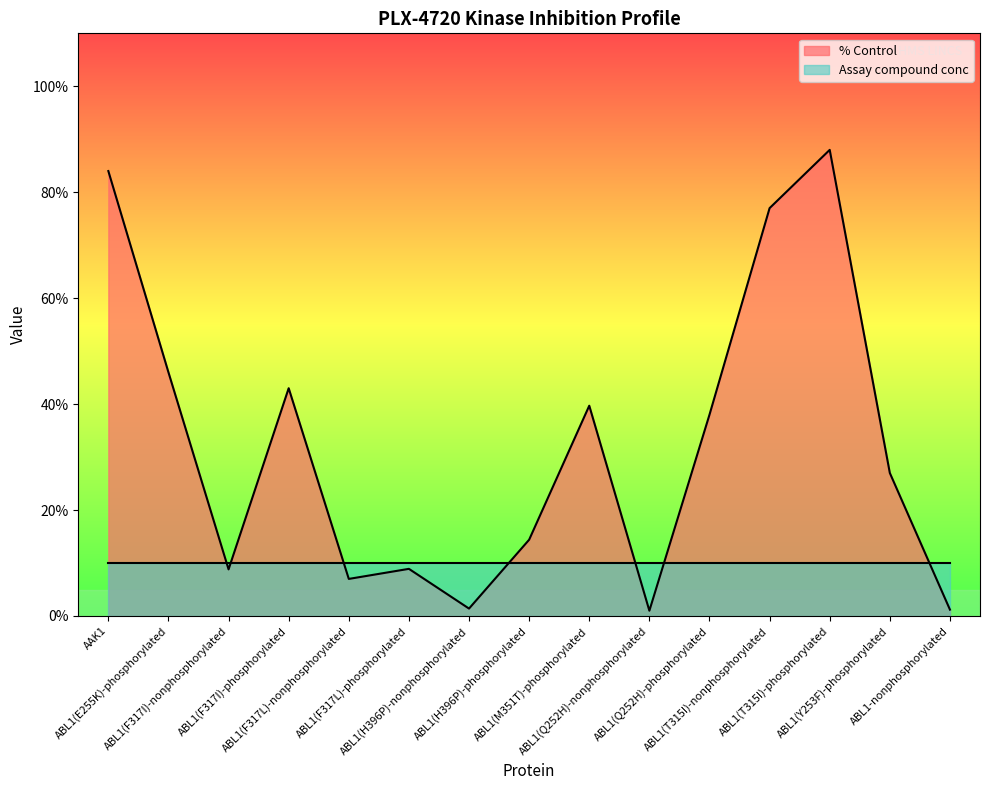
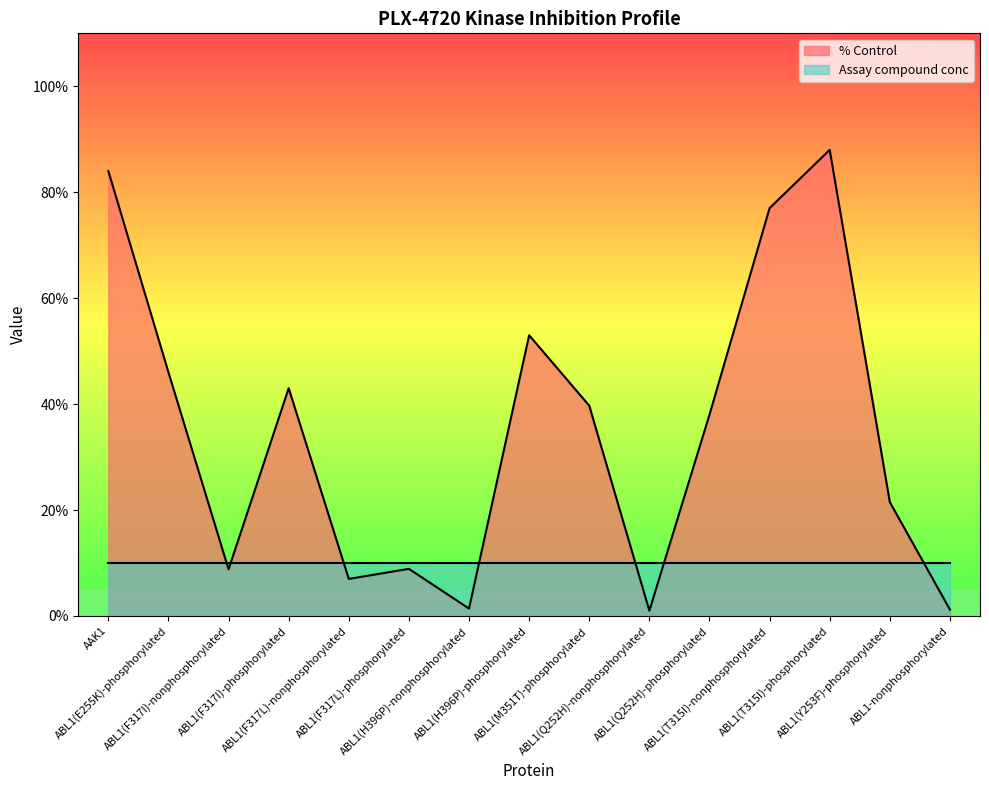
% Control, ABL1(H396P)-phosphorylated: 14% -> 53%
% Control, ABL1(Y253F)-phosphorylated: 27% -> 22%
